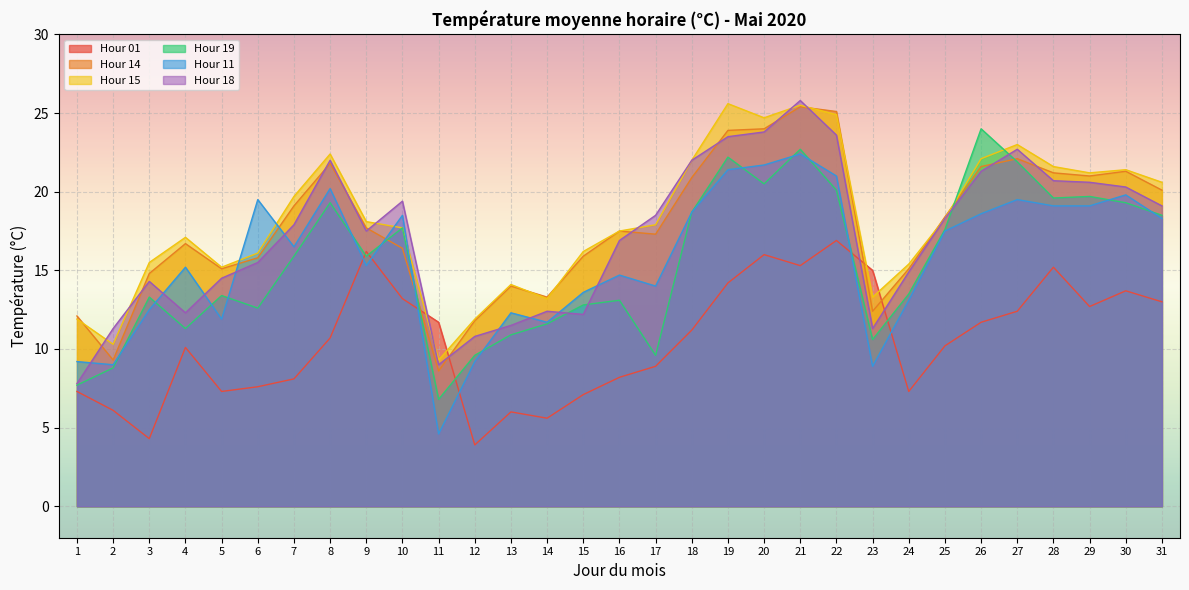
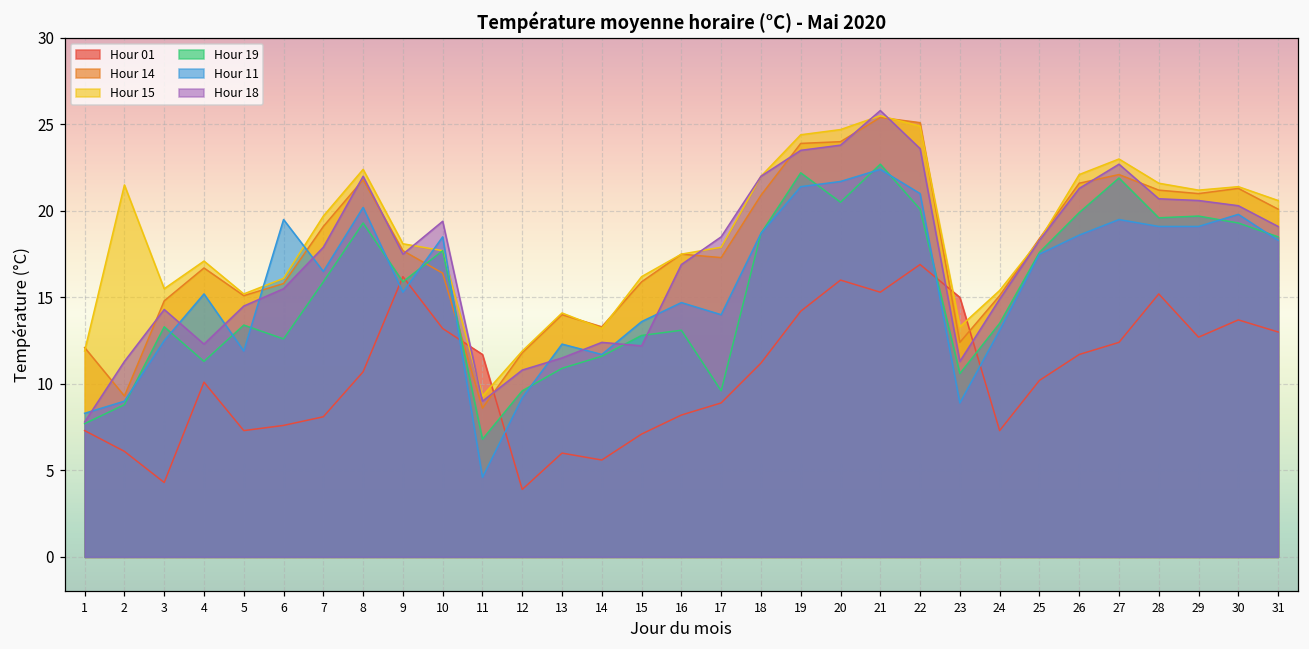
Hour 11, 1: 9.2 -> 8.3
Hour 15, 2: 10.3 -> 21.5
Hour 15, 19: 25.6 -> 24.4
Hour 19, 26: 24.0 -> 19.9
